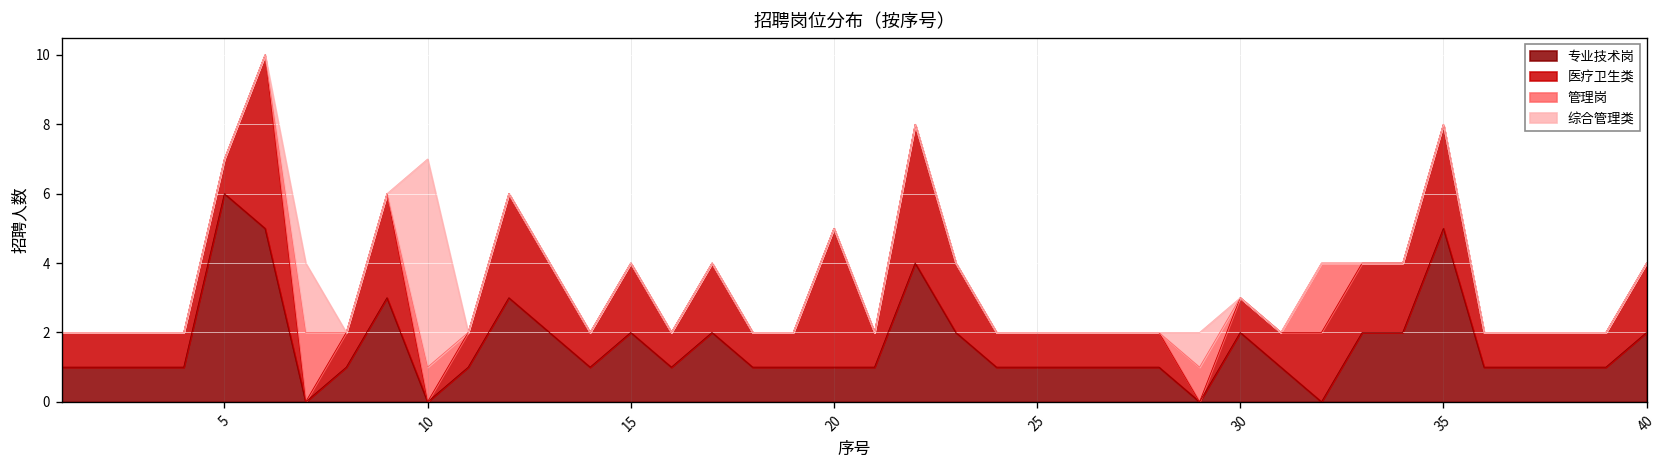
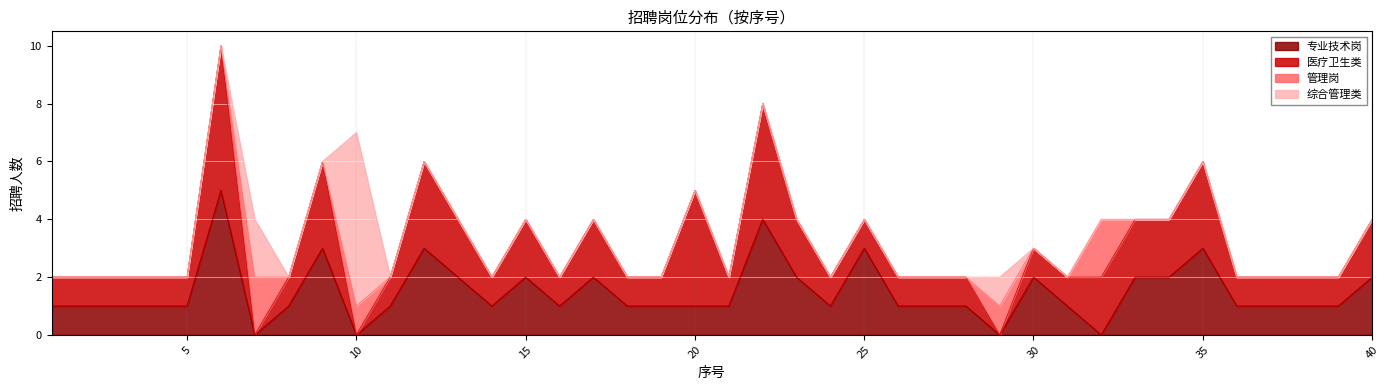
专业技术岗, 5: 6 -> 1
专业技术岗, 25: 1 -> 3
专业技术岗, 35: 5 -> 3
